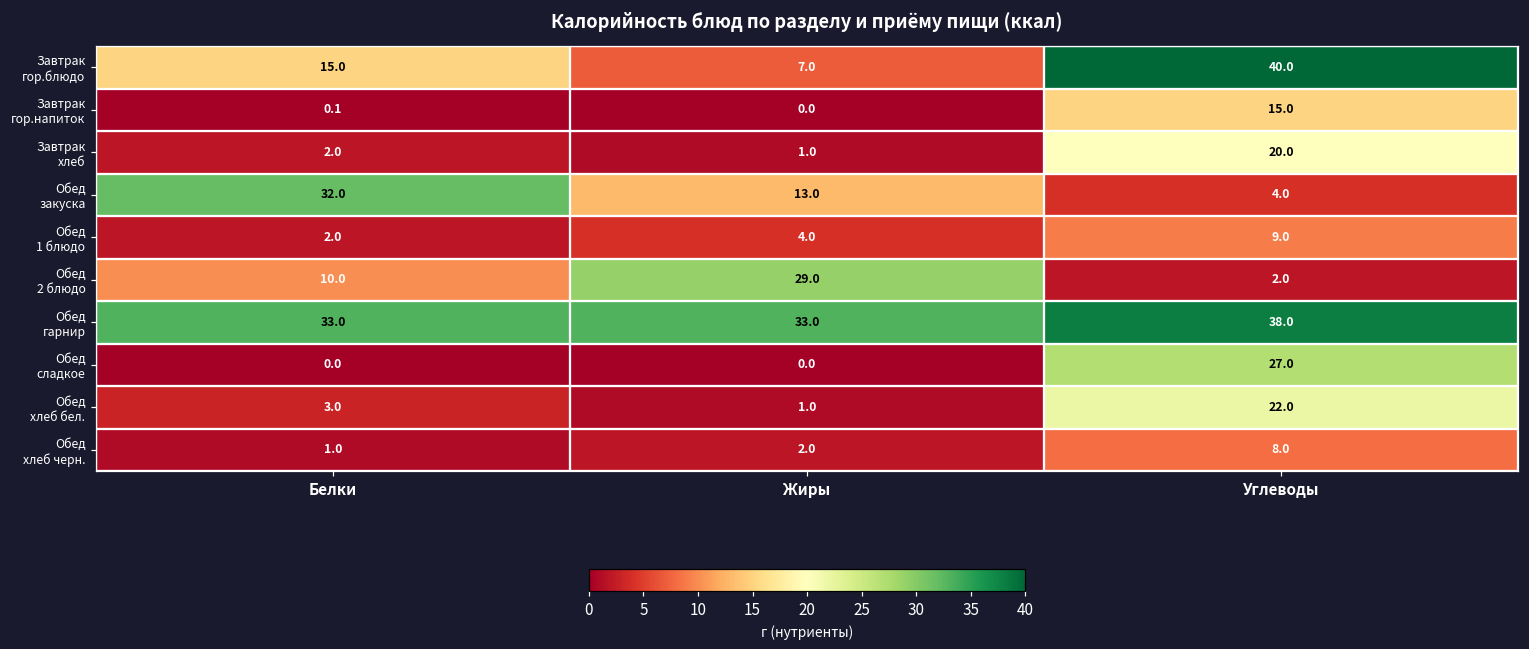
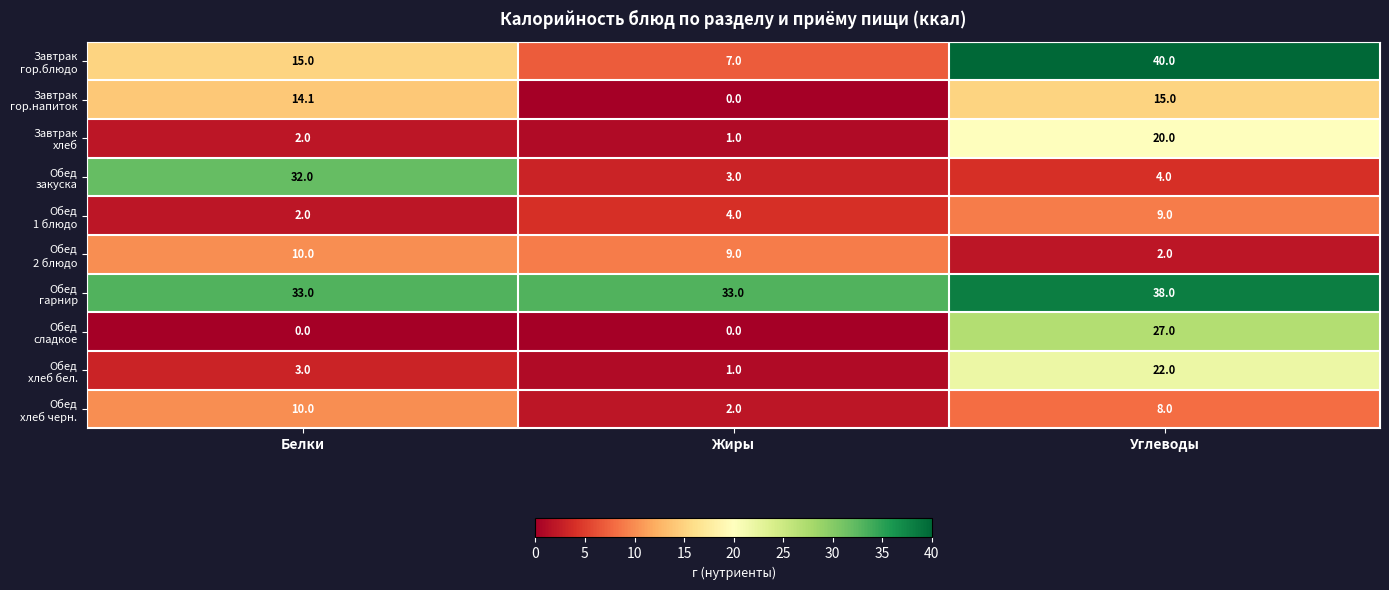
Завтрак гор.напиток, Белки: 0.1 -> 14.1
Обед закуска, Жиры: 13.0 -> 3.0
Обед 2 блюдо, Жиры: 29.0 -> 9.0
Обед хлеб черн., Белки: 1.0 -> 10.0
